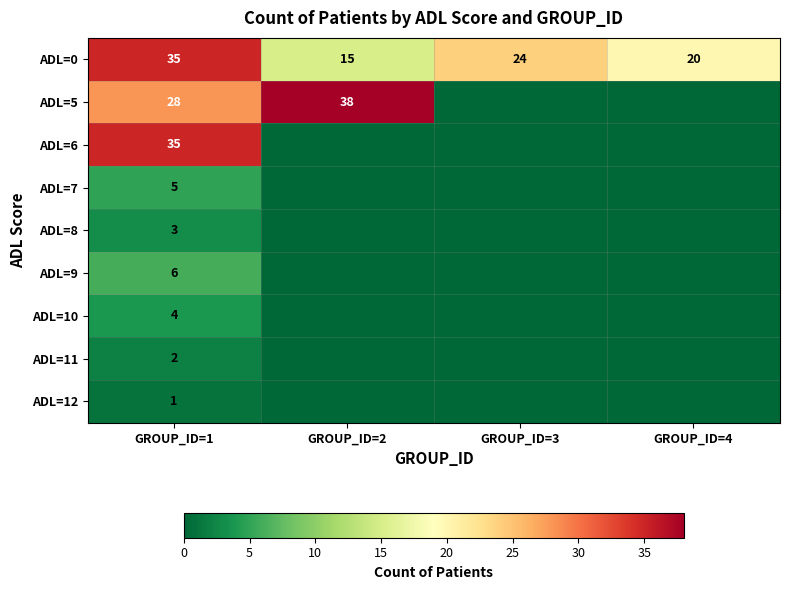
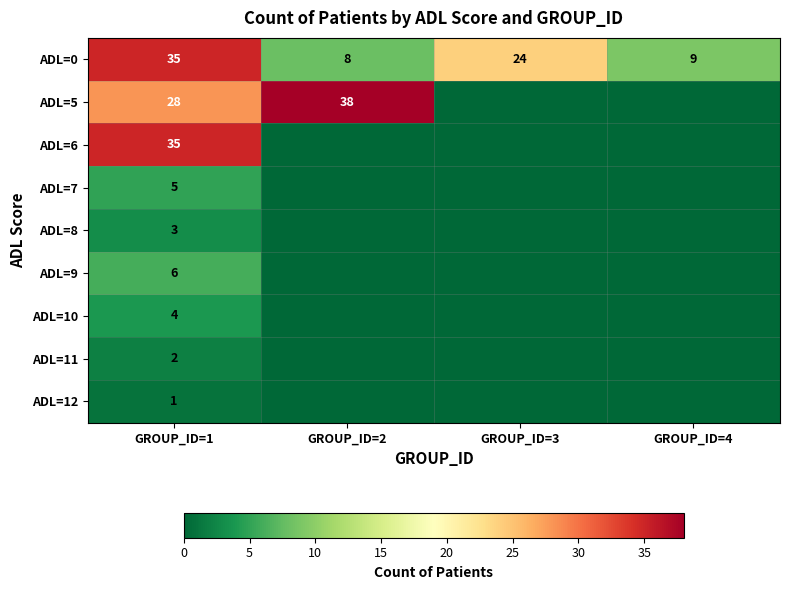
ADL=0, GROUP_ID=2: 15 -> 8
ADL=0, GROUP_ID=4: 20 -> 9
